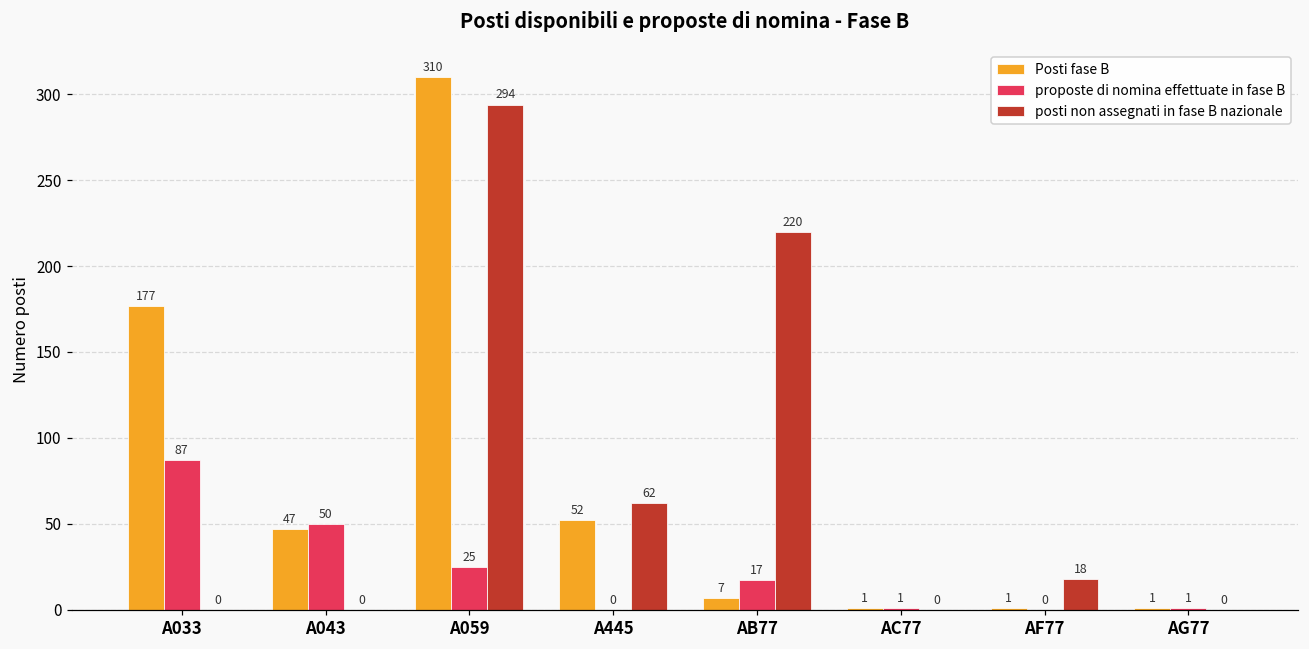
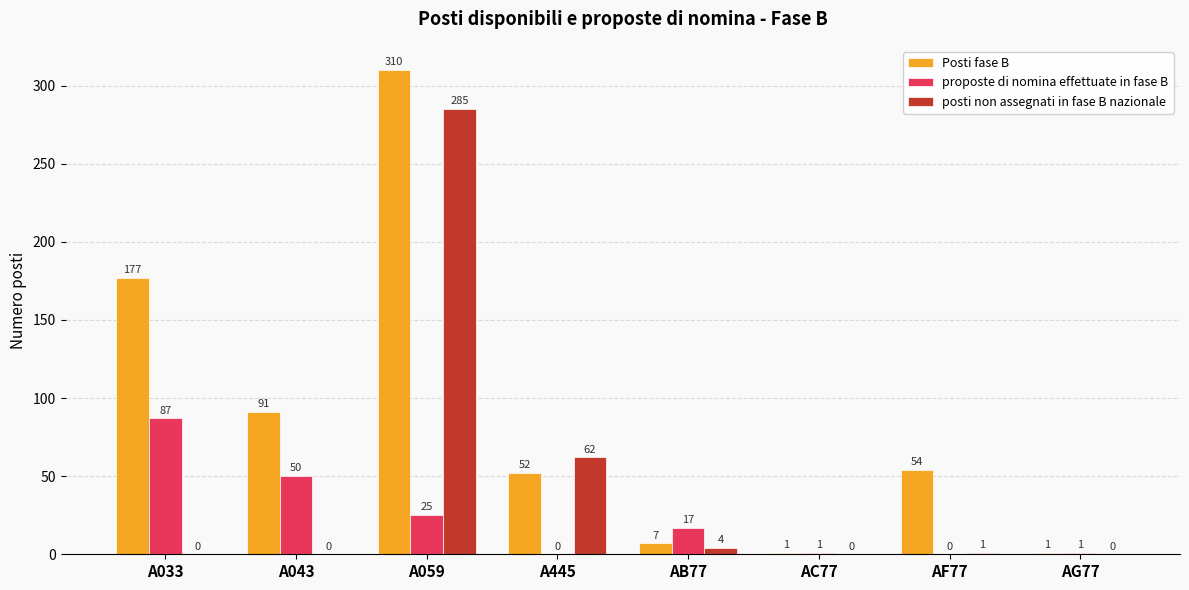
Posti fase B, A043: 47 -> 91
posti non assegnati in fase B nazionale, A059: 294 -> 285
posti non assegnati in fase B nazionale, AB77: 220 -> 4
Posti fase B, AF77: 1 -> 54
posti non assegnati in fase B nazionale, AF77: 18 -> 1
